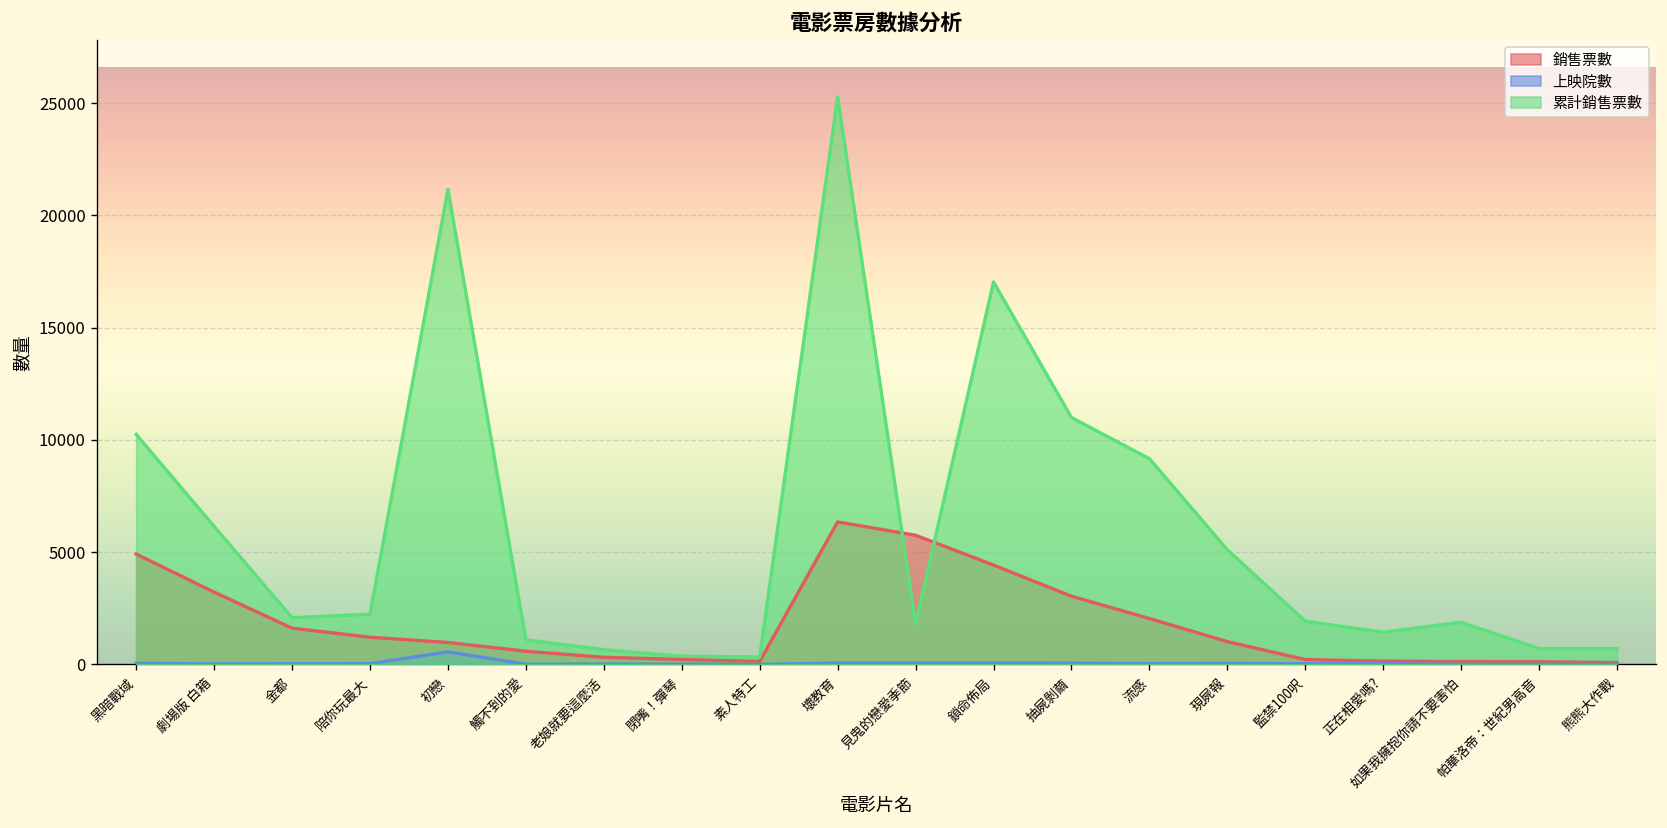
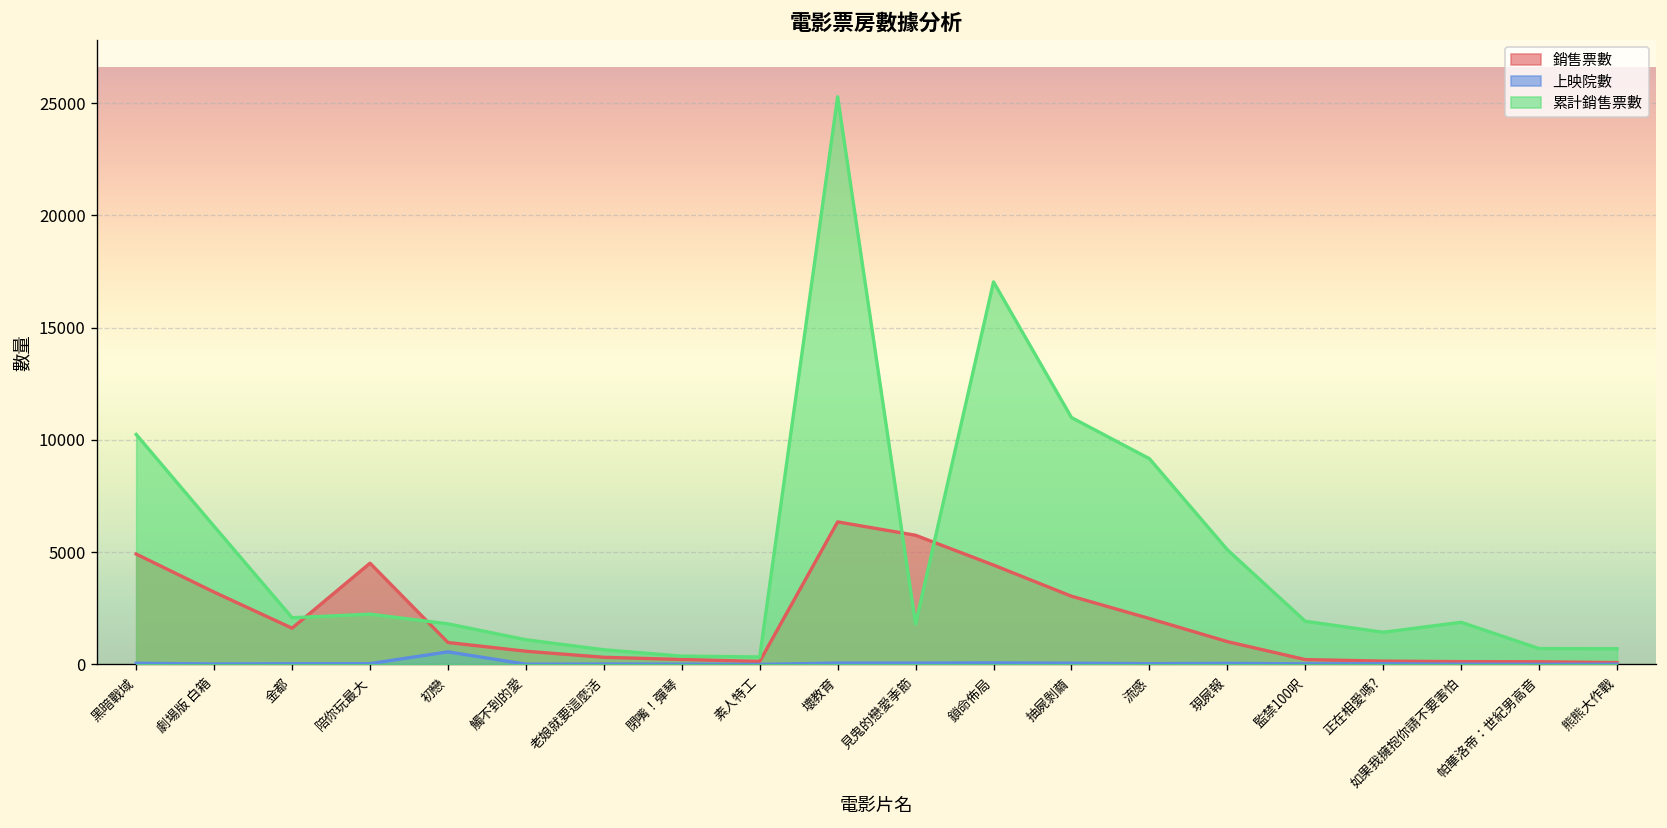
銷售票數, 陪你玩最大: 1200 -> 4500
累計銷售票數, 初戀: 21200 -> 1800
